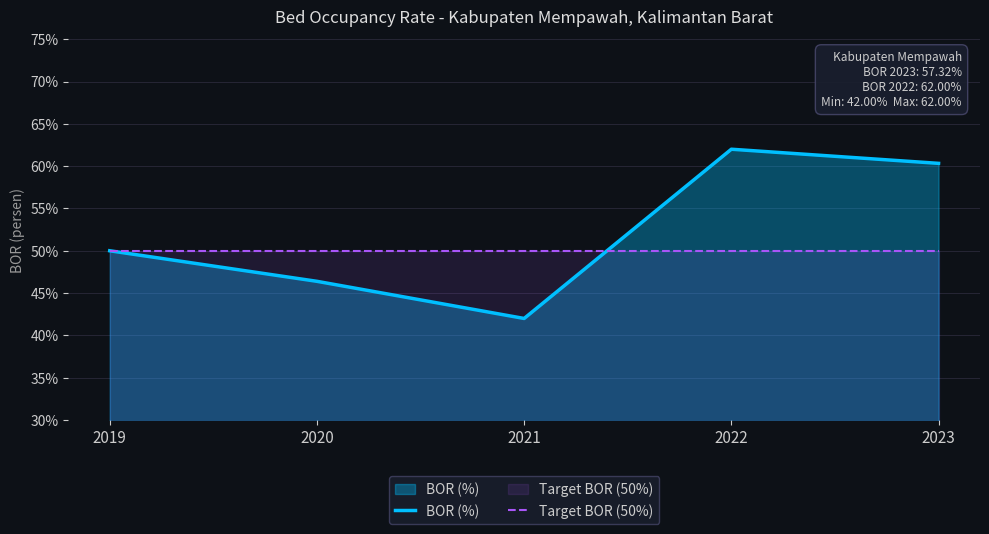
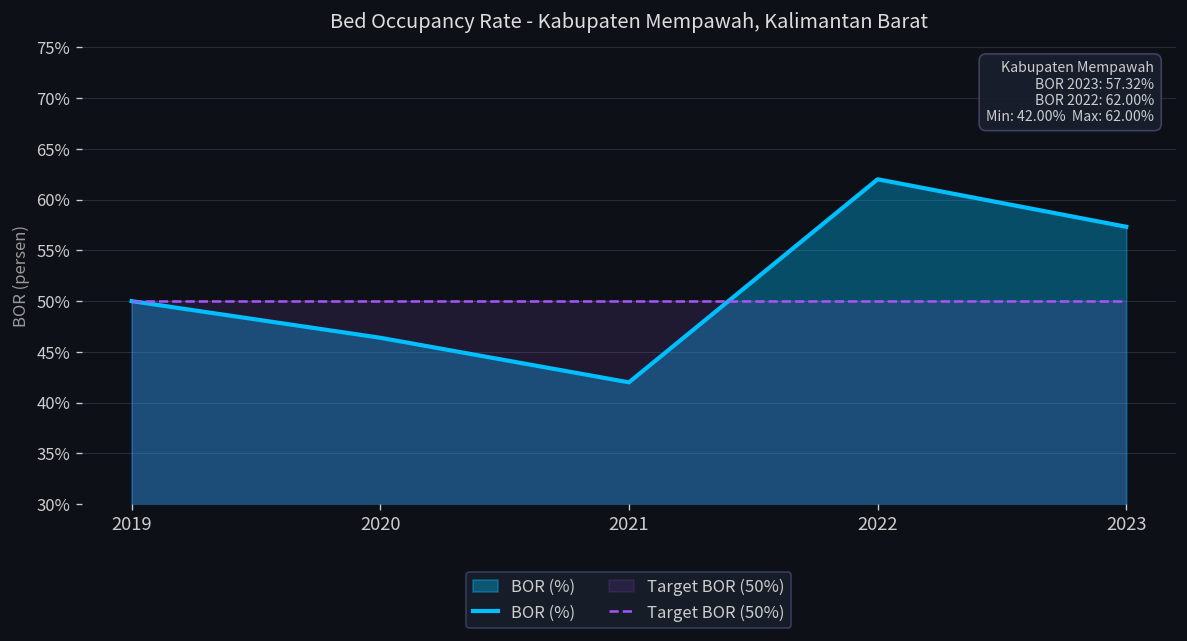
BOR (%), 2023: 60% -> 57%
